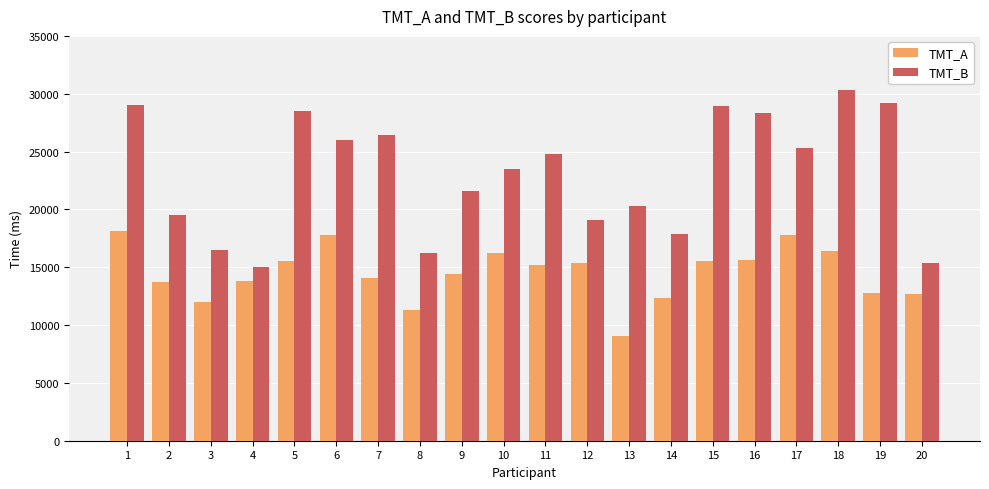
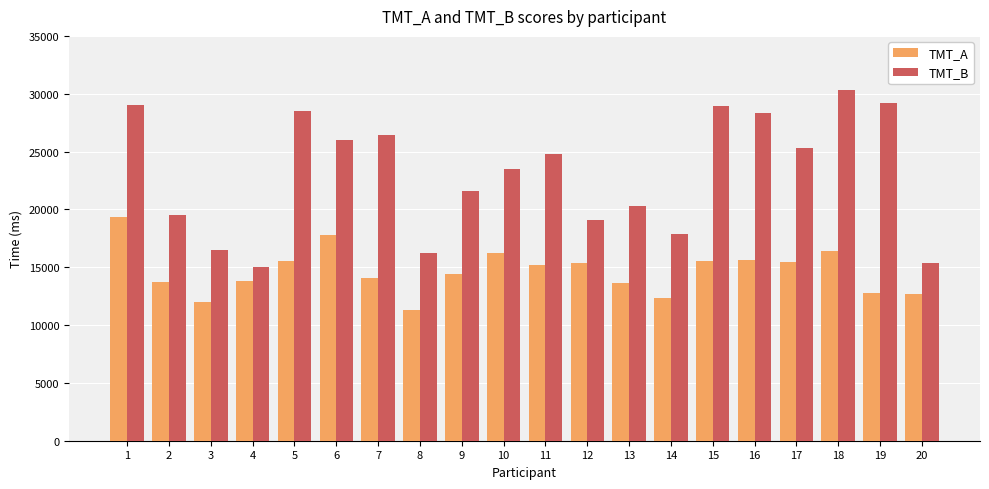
TMT_A, 1: 18100 -> 19400
TMT_A, 13: 9100 -> 13600
TMT_A, 17: 17700 -> 15400
